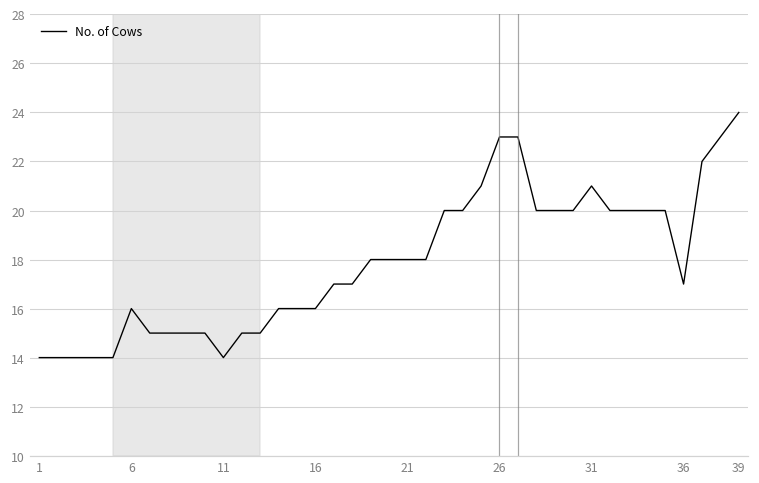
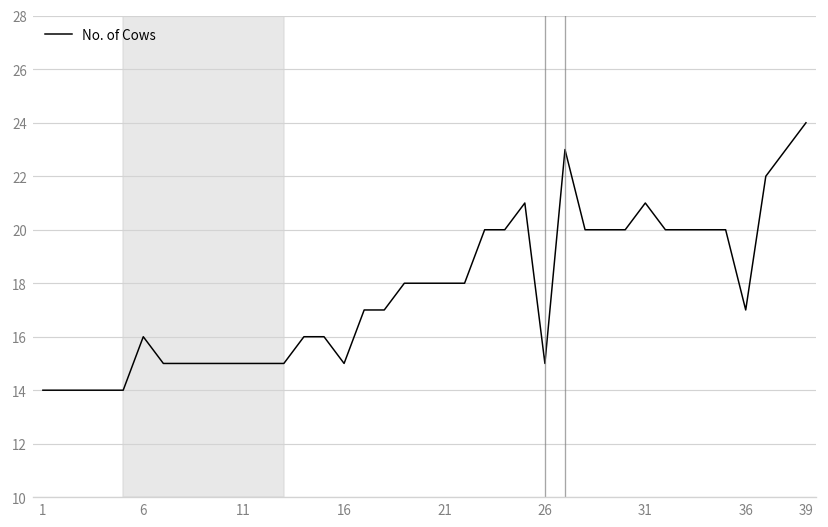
11: 14 -> 15
16: 16 -> 15
26: 23 -> 15
